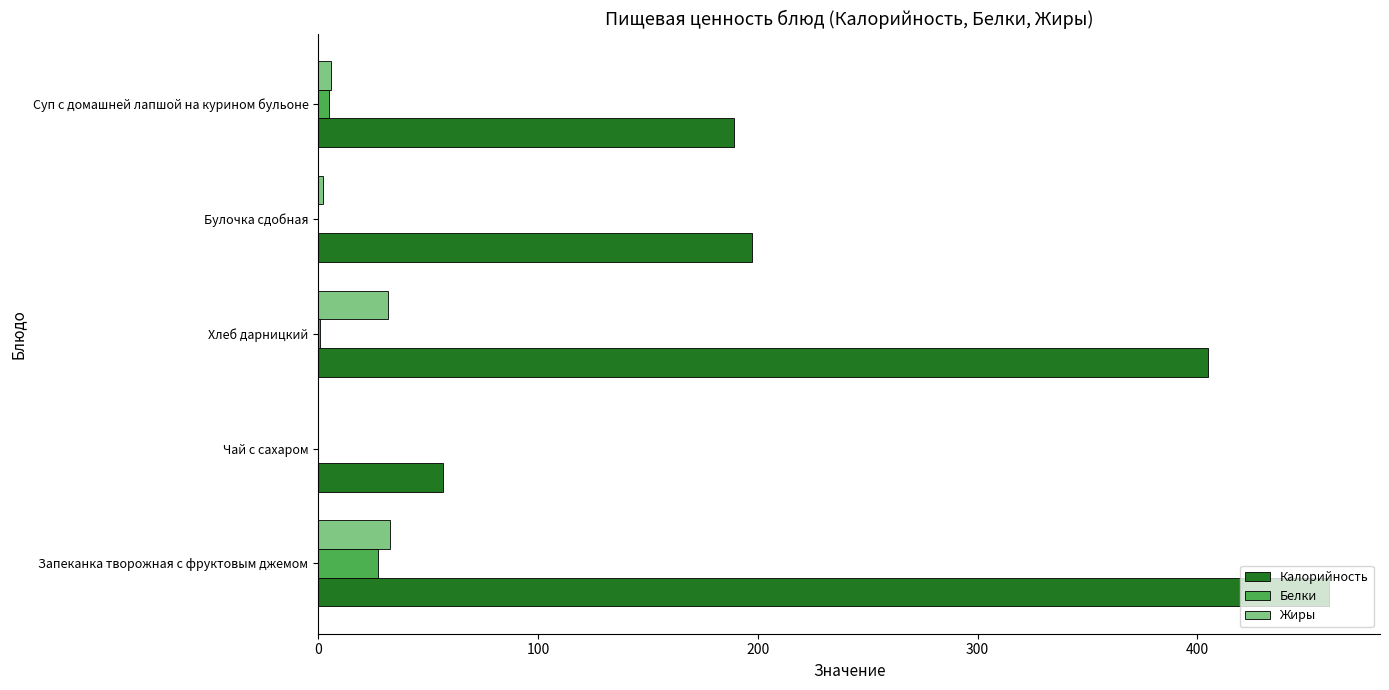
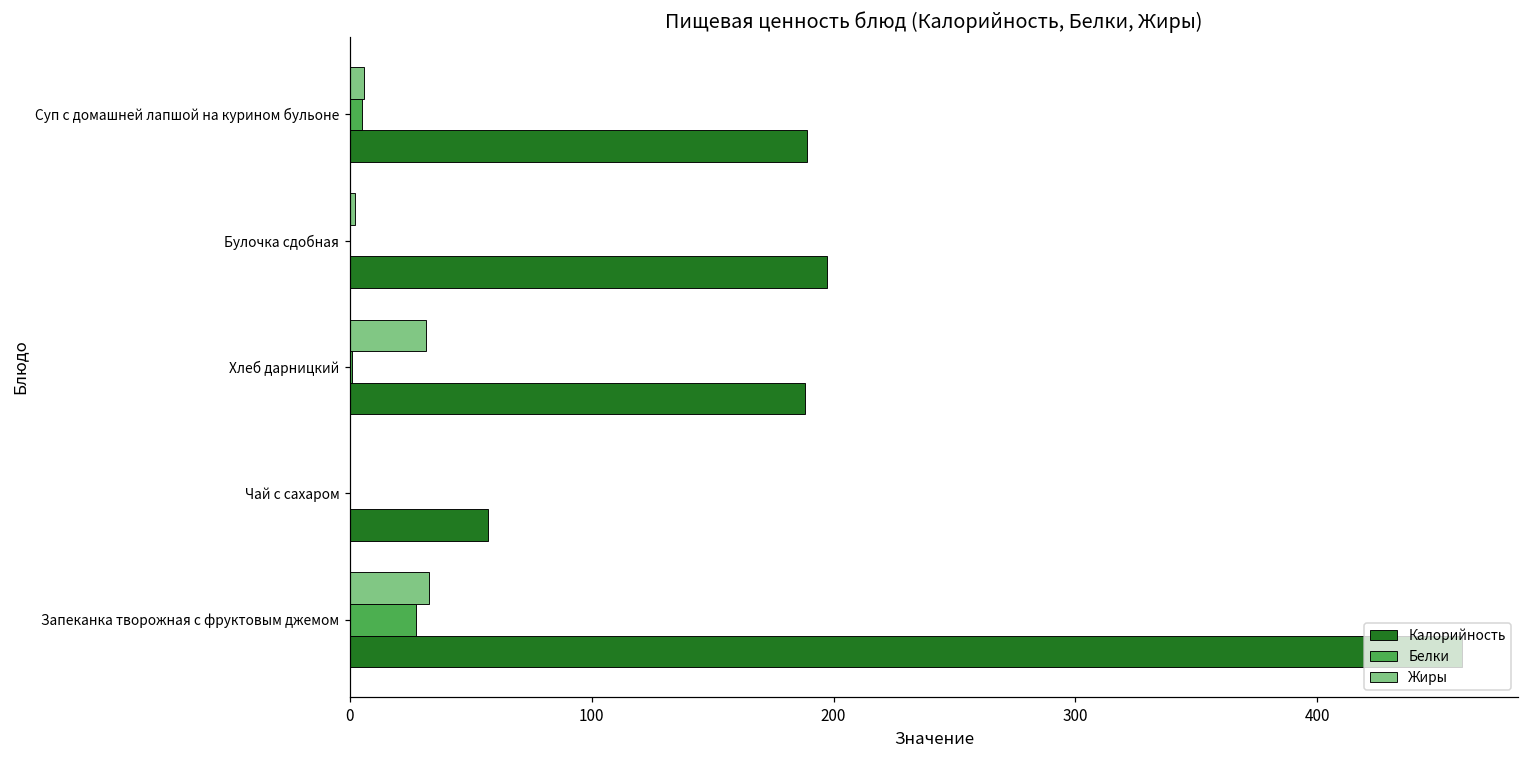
Калорийность, Хлеб дарницкий: 405 -> 188
